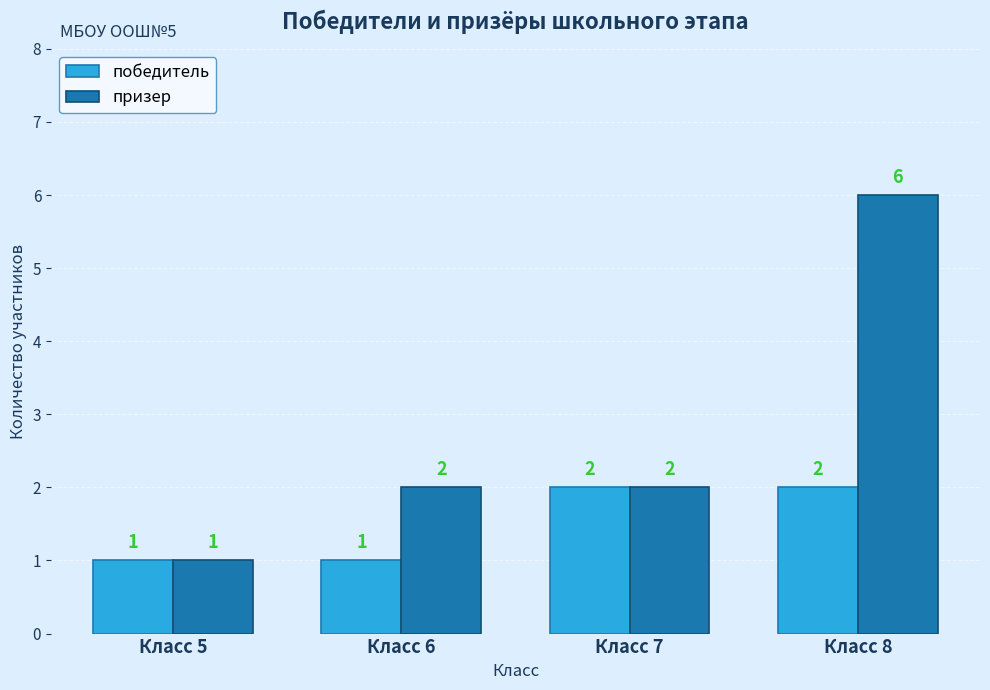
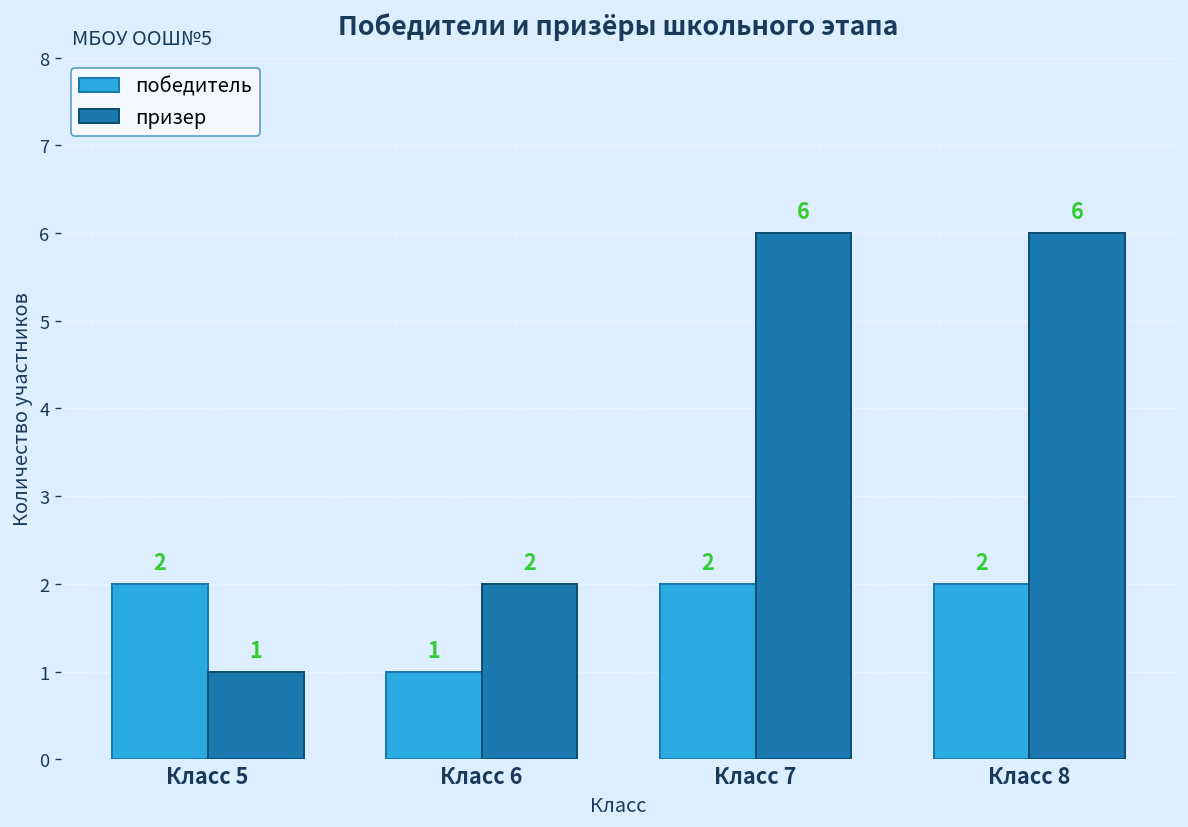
победитель, Класс 5: 1 -> 2
призер, Класс 7: 2 -> 6
